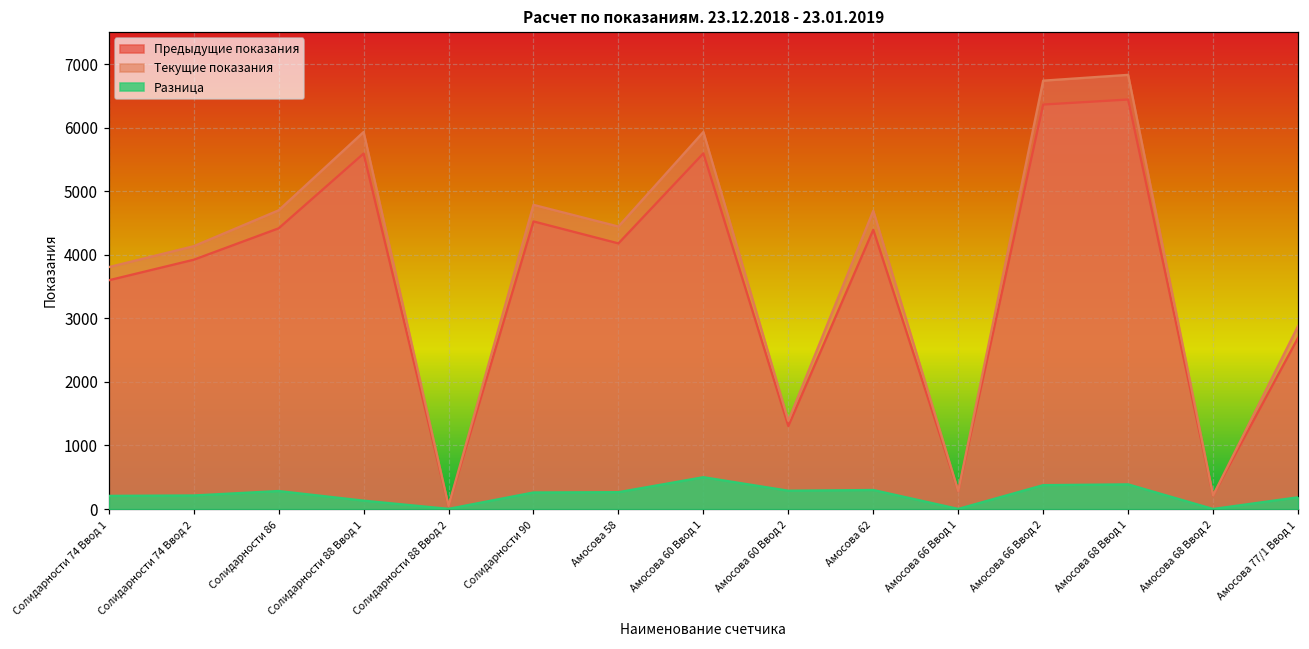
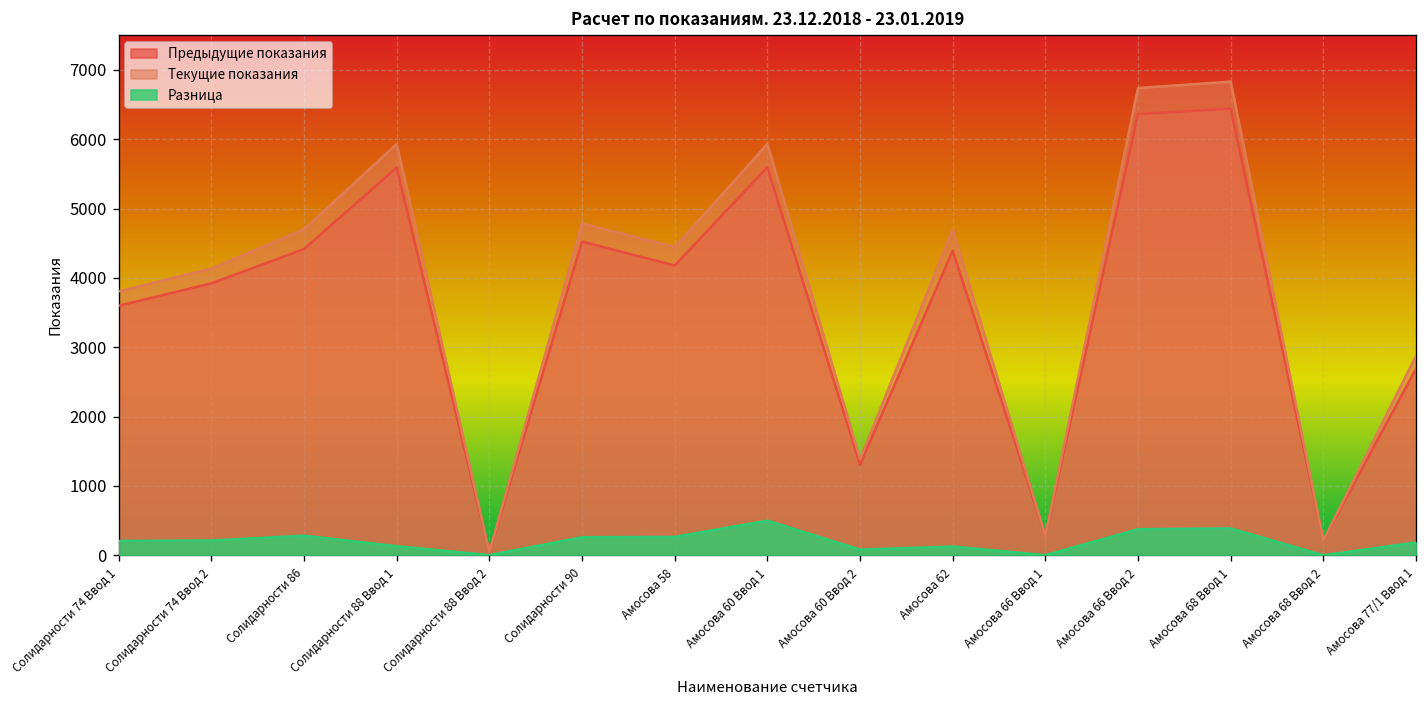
Разница, Амосова 60 Ввод 2: 300 -> 100
Разница, Амосова 62: 300 -> 100
